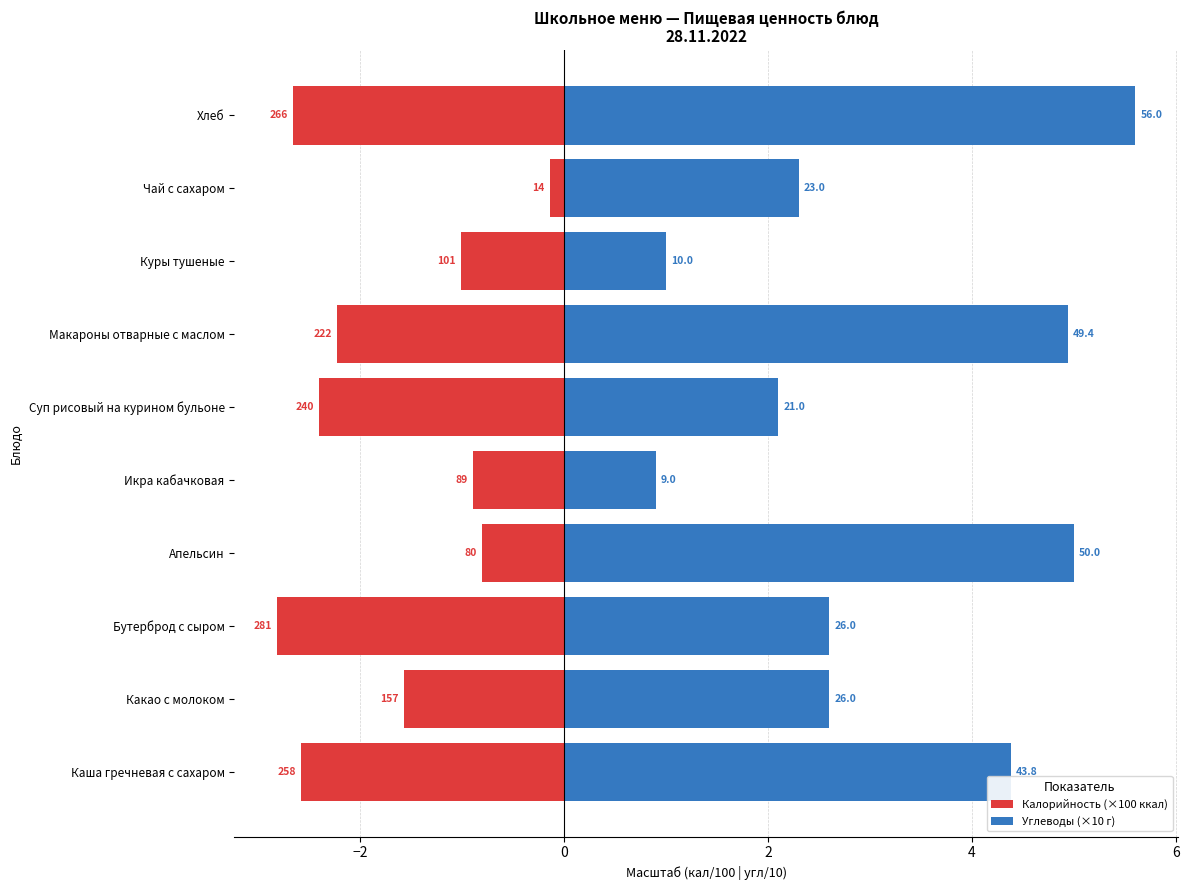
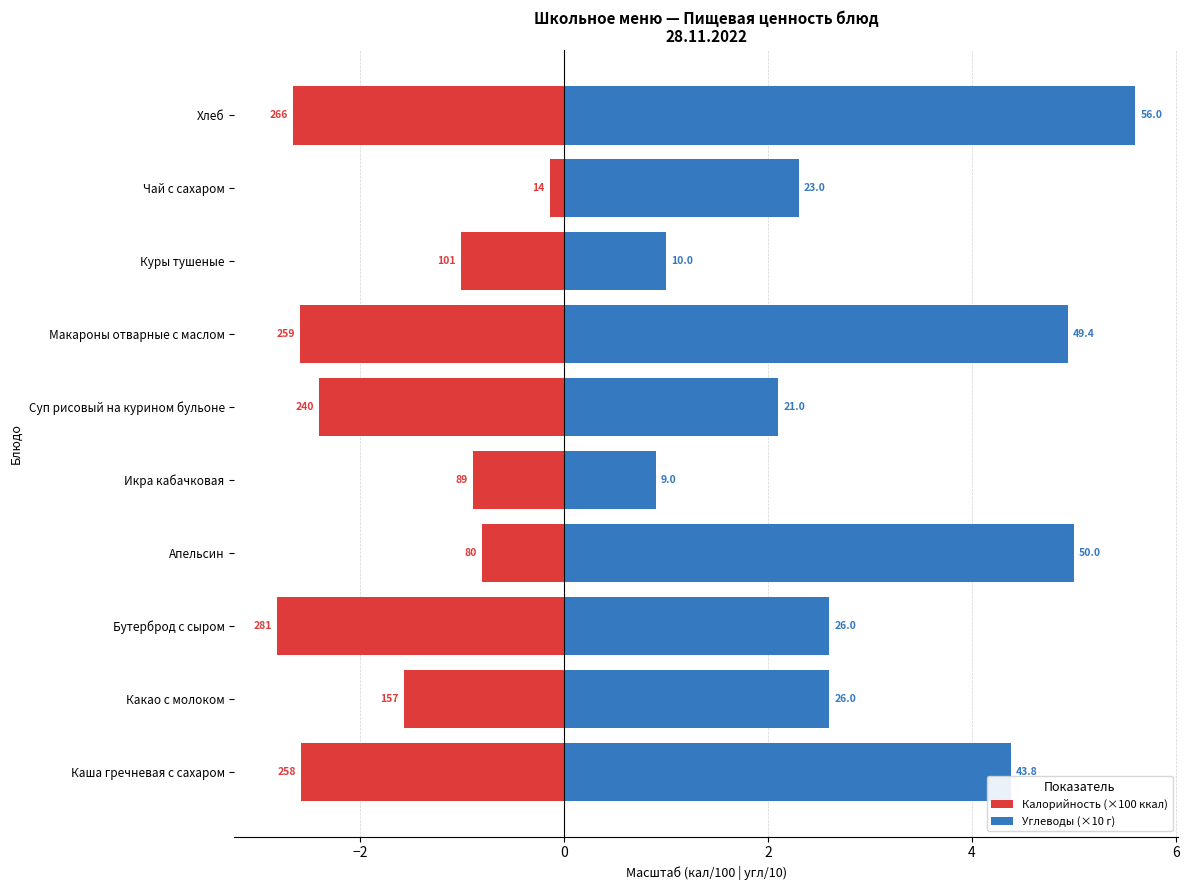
Калорийность (×100 ккал), Макароны отварные с маслом: 222 -> 259
